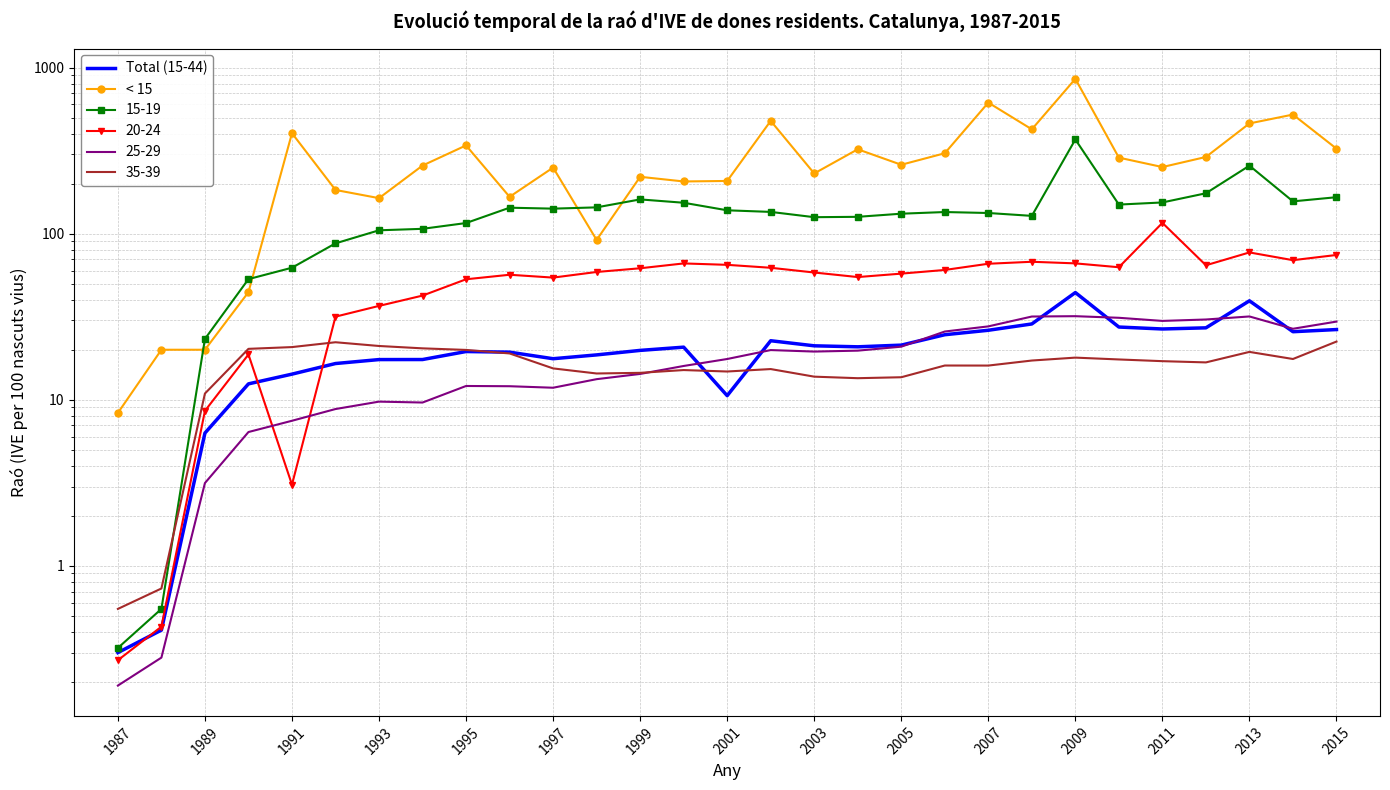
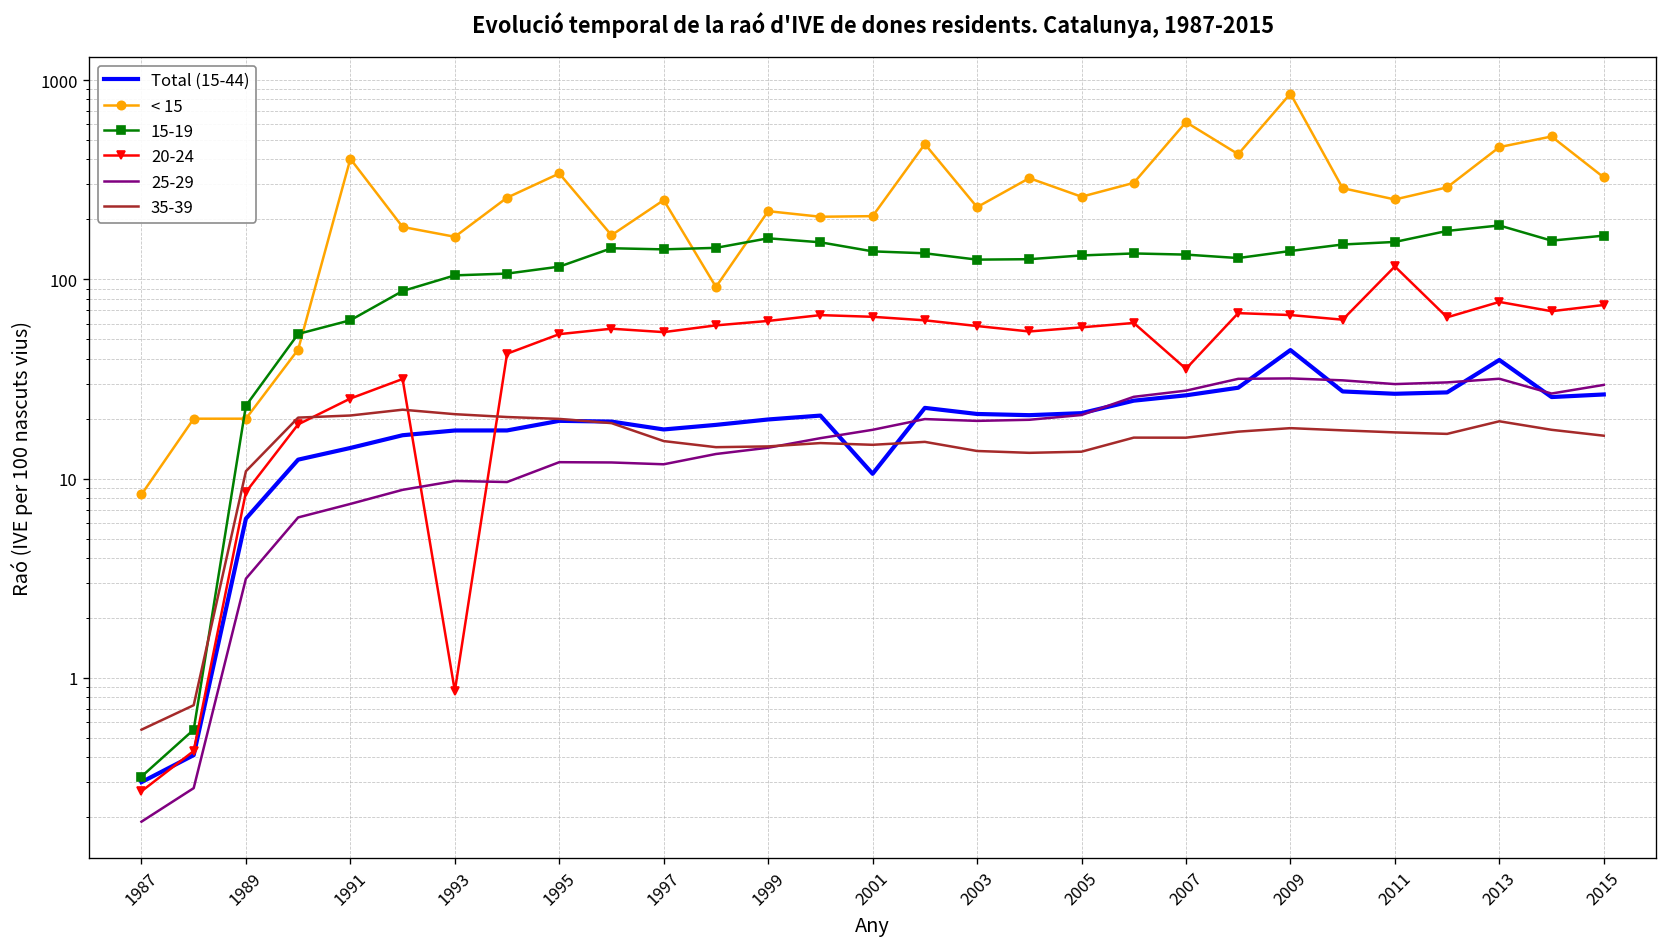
20-24, 1991: 3.1 -> 25
20-24, 1993: 37 -> 0.9
20-24, 2007: 66 -> 36
15-19, 2009: 370 -> 140
15-19, 2013: 260 -> 190
35-39, 2015: 22 -> 16
